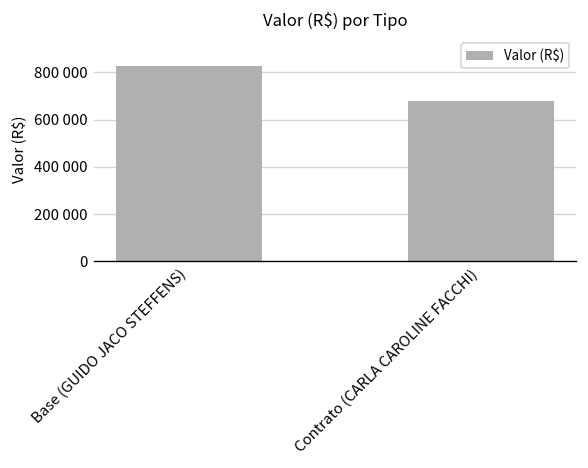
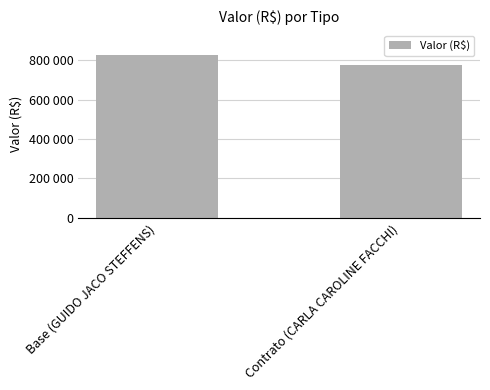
Contrato (CARLA CAROLINE FACCHI): 680000 -> 780000
